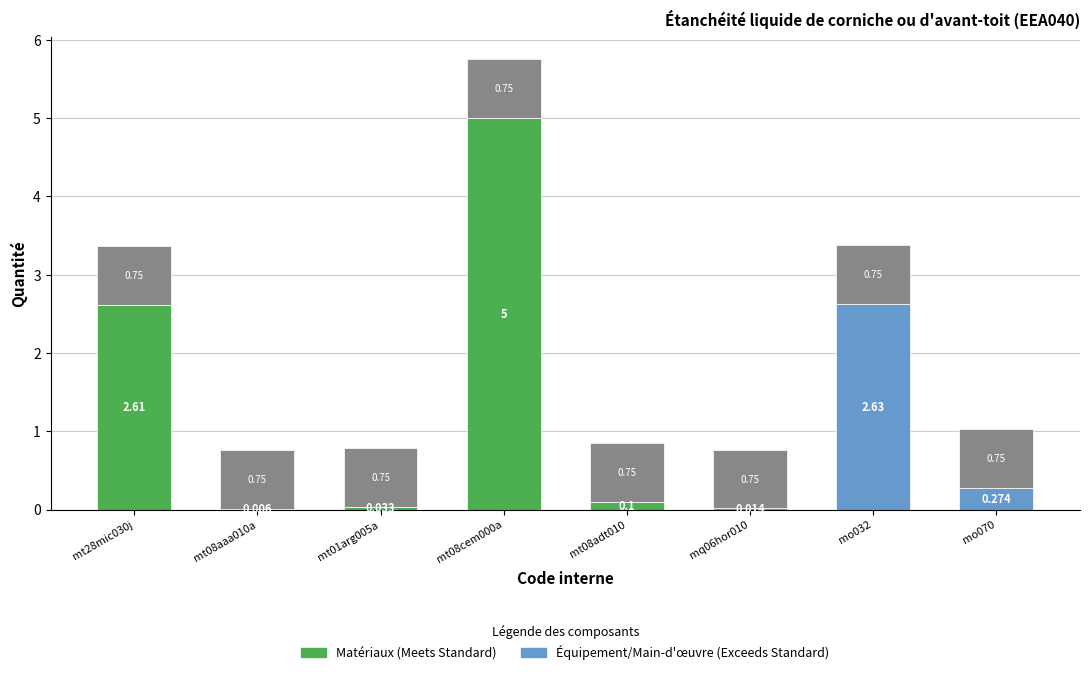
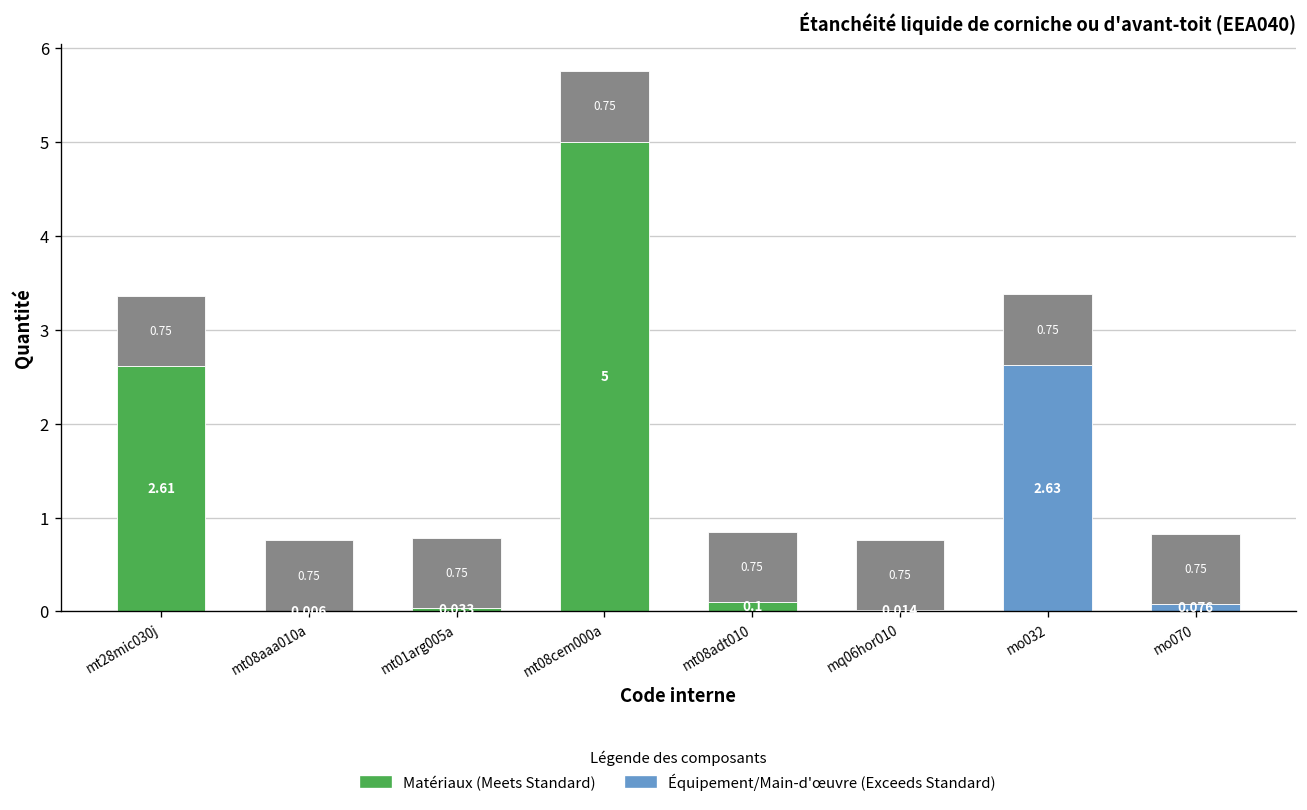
Équipement/Main-d'œuvre (Exceeds Standard), mo070: 0.274 -> 0.076
